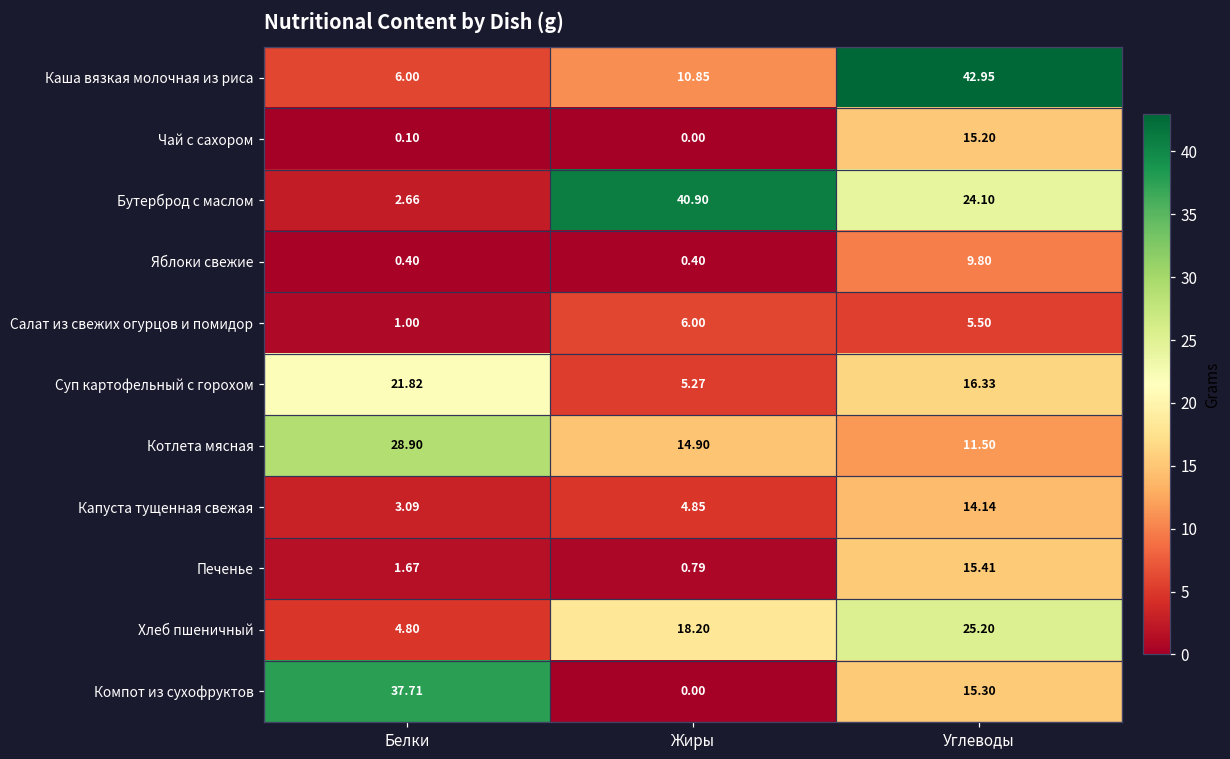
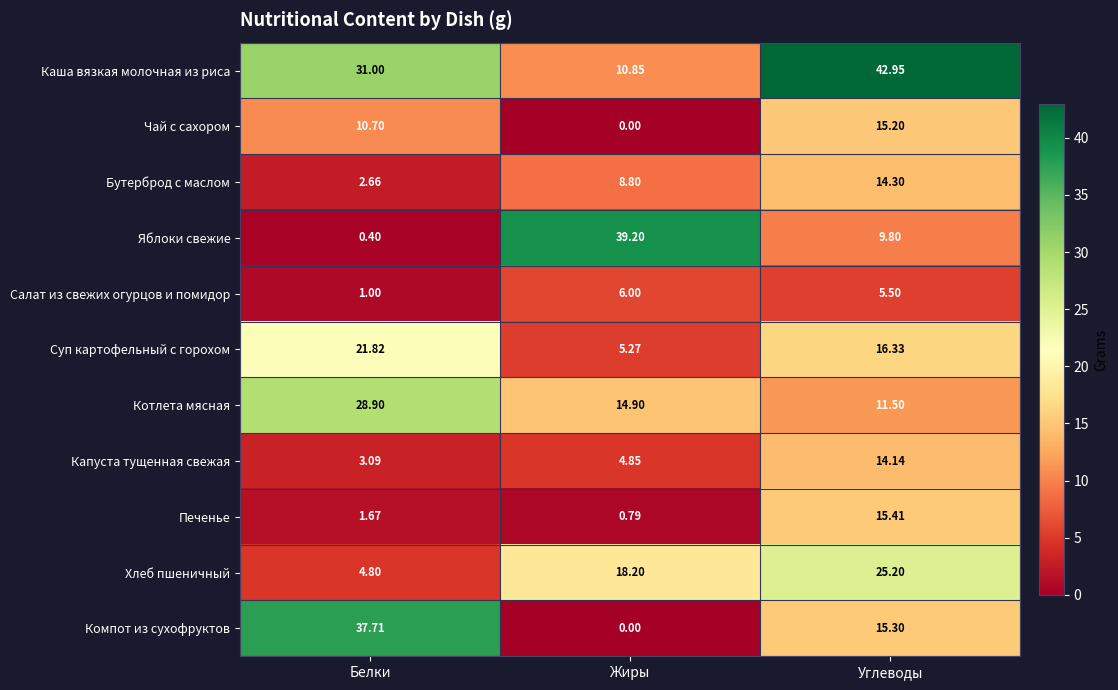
Каша вязкая молочная из риса, Белки: 6.00 -> 31.00
Чай с сахором, Белки: 0.10 -> 10.70
Бутерброд с маслом, Жиры: 40.90 -> 8.80
Бутерброд с маслом, Углеводы: 24.10 -> 14.30
Яблоки свежие, Жиры: 0.40 -> 39.20
